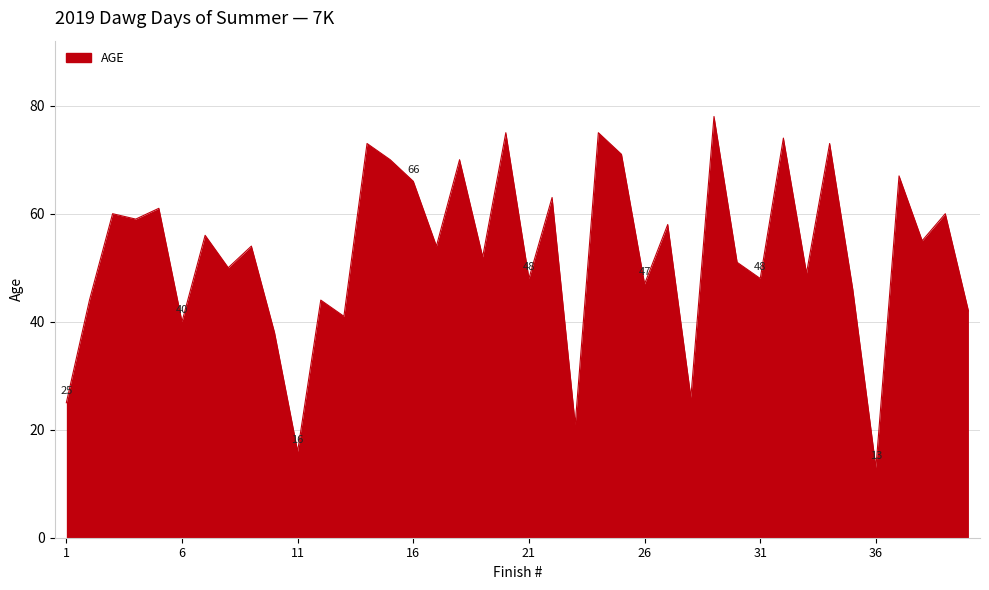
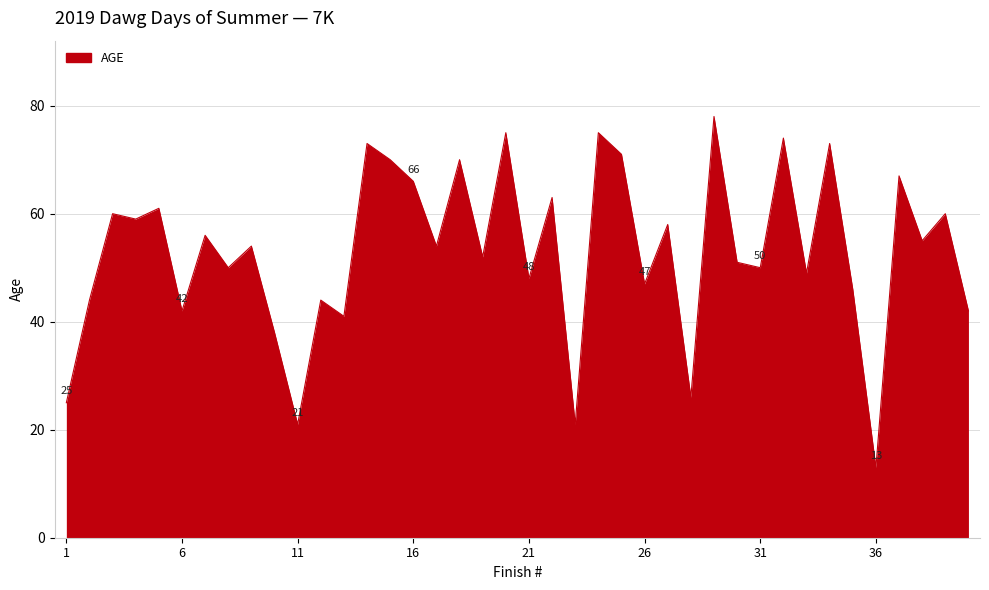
6: 40 -> 42
11: 16 -> 21
31: 48 -> 50
